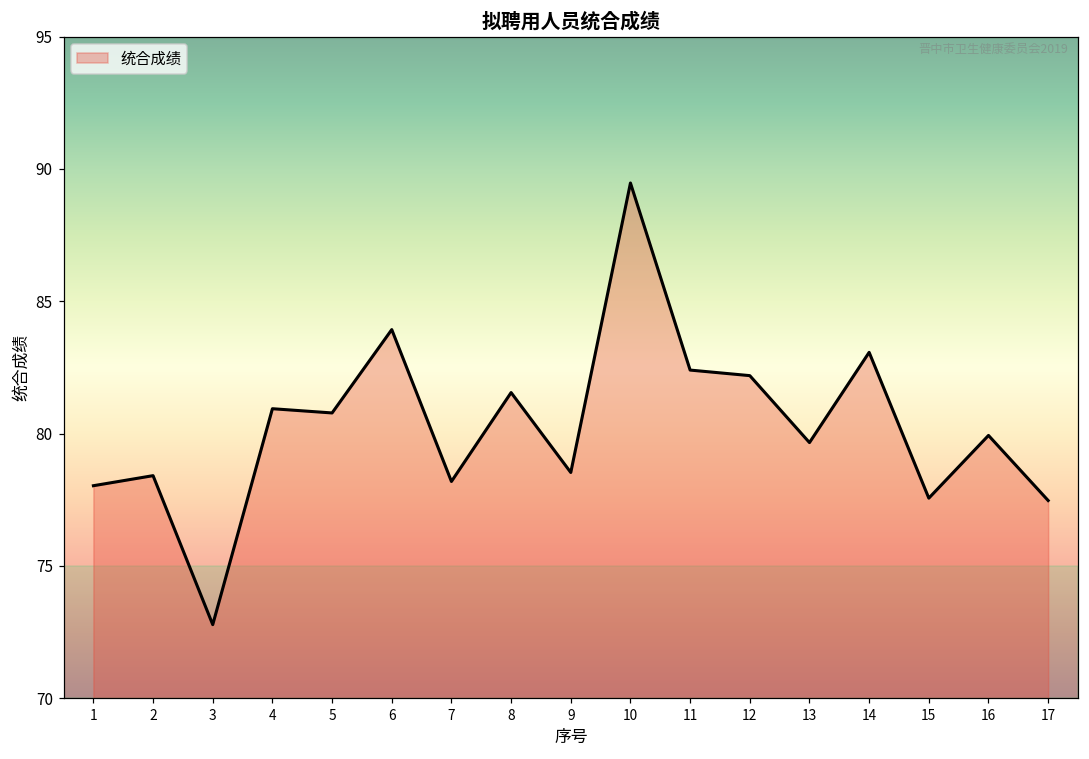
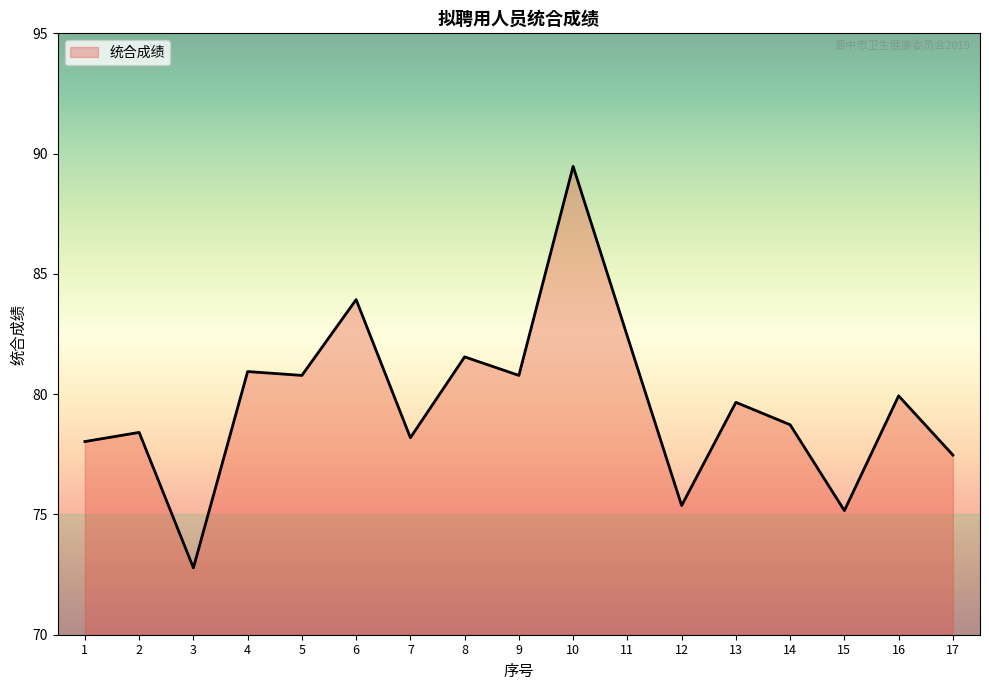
9: 78.5 -> 80.8
12: 82.2 -> 75.4
14: 83.1 -> 78.7
15: 77.6 -> 75.2
